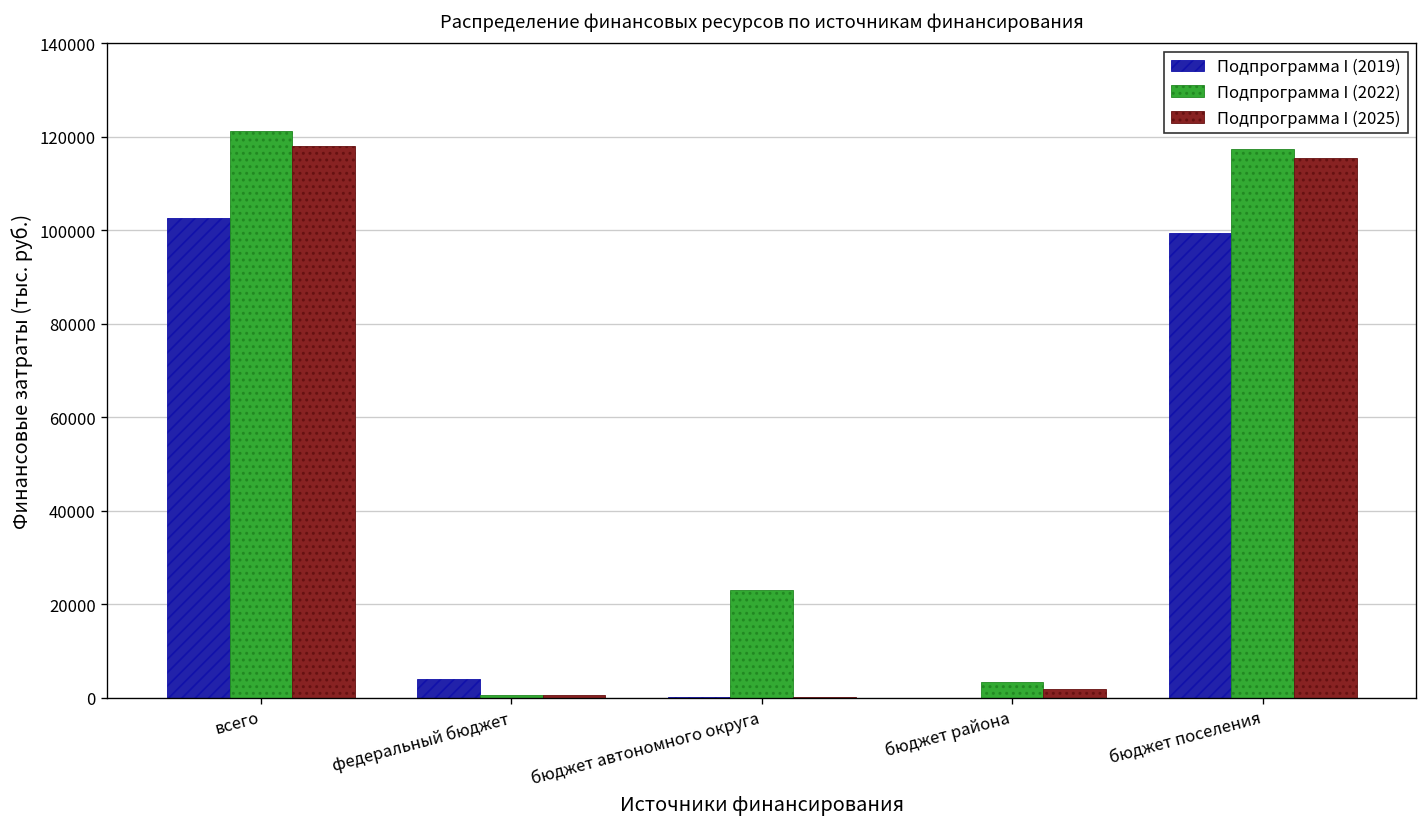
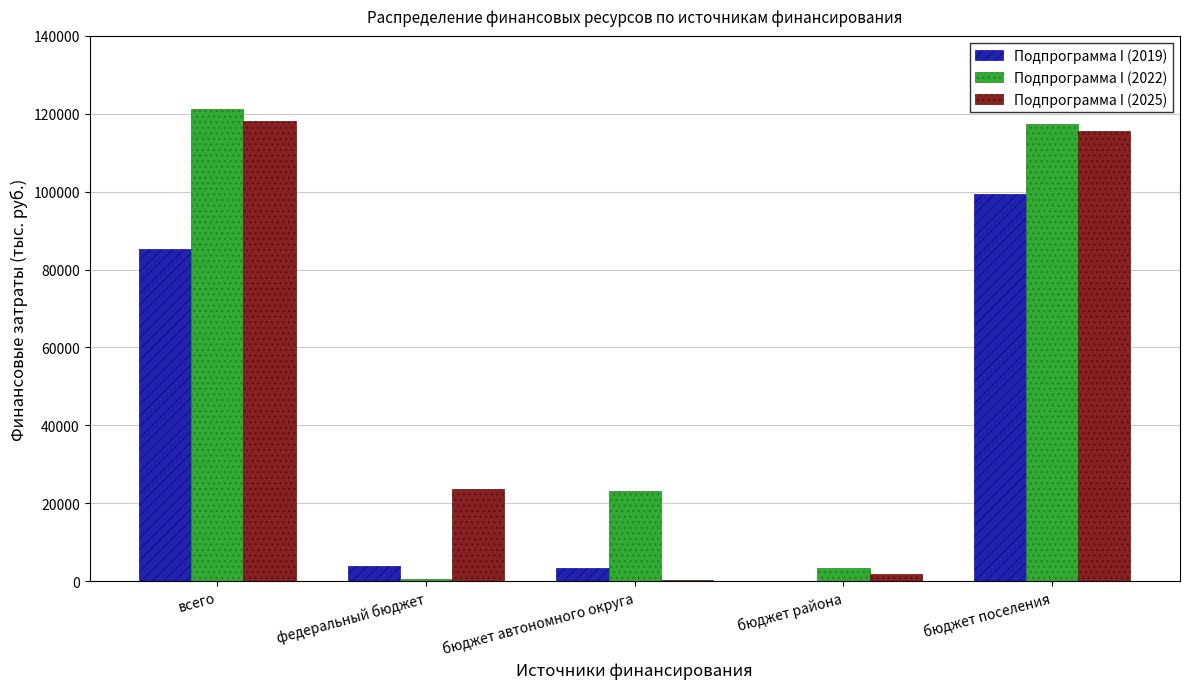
Подпрограмма I (2019), всего: 103000 -> 85000
Подпрограмма I (2025), федеральный бюджет: 1000 -> 24000
Подпрограмма I (2019), бюджет автономного округа: 0 -> 3000
